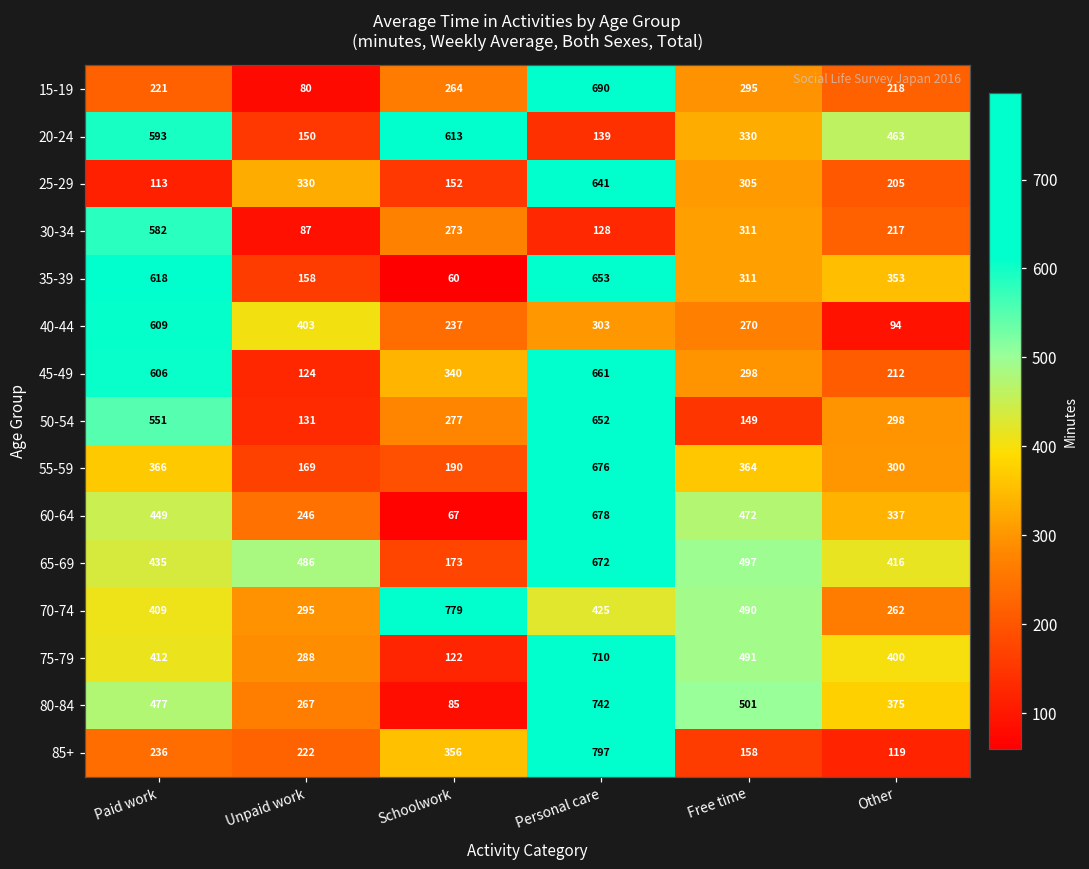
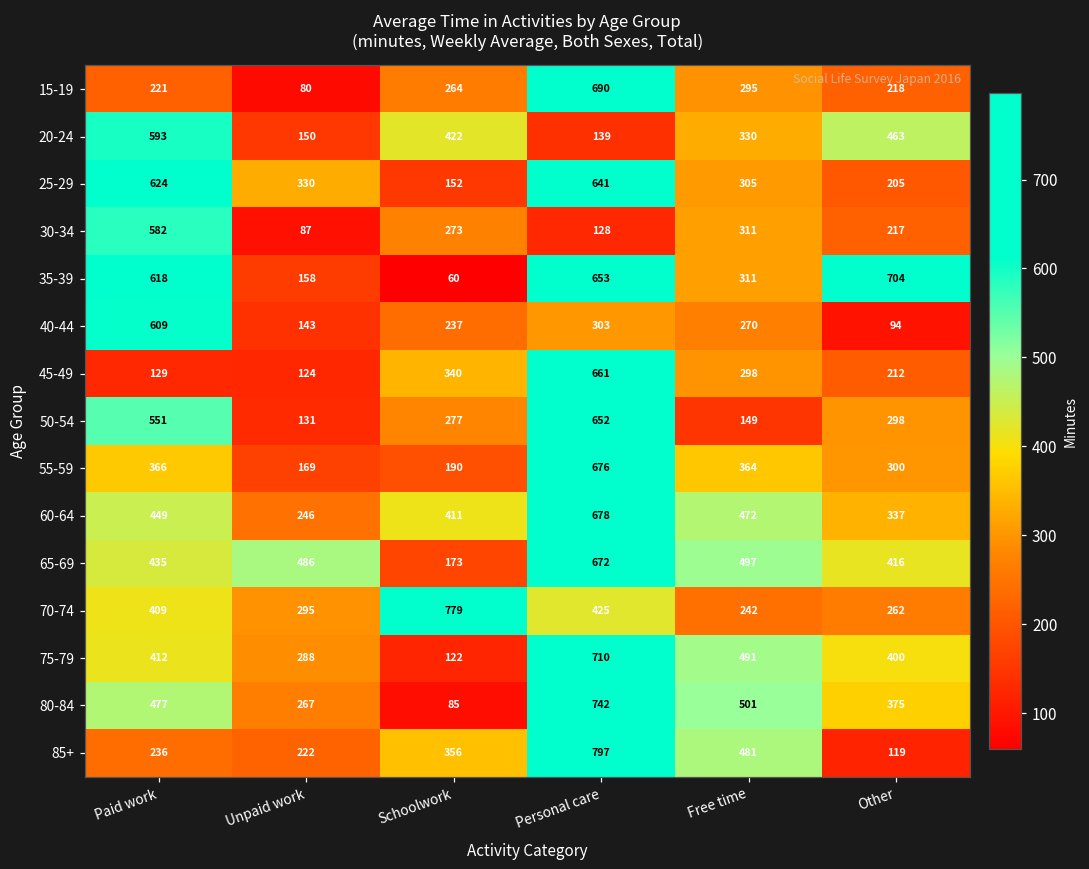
20-24, Schoolwork: 613 -> 422
25-29, Paid work: 113 -> 624
35-39, Other: 353 -> 704
40-44, Unpaid work: 403 -> 143
45-49, Paid work: 606 -> 129
60-64, Schoolwork: 67 -> 411
70-74, Free time: 490 -> 242
85+, Free time: 158 -> 481
